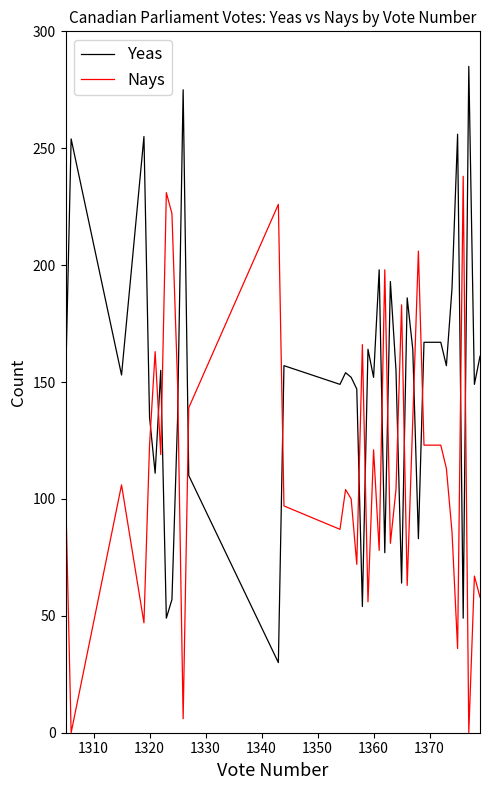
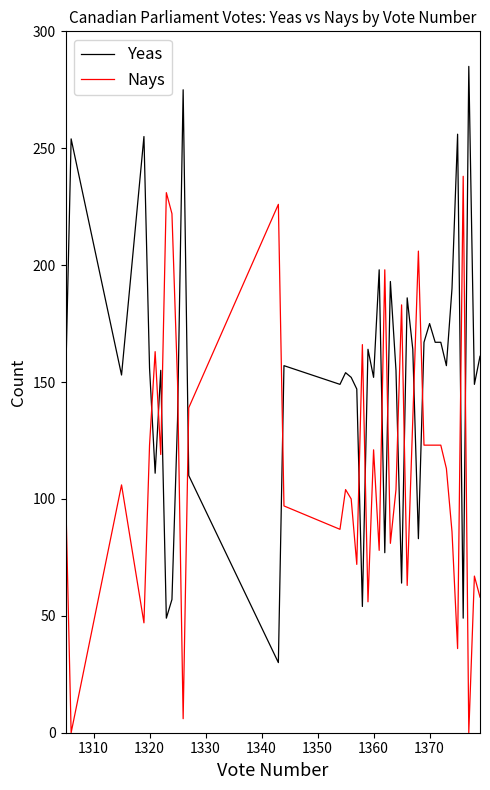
Yeas, 1320: 135 -> 156
Yeas, 1370: 167 -> 175
